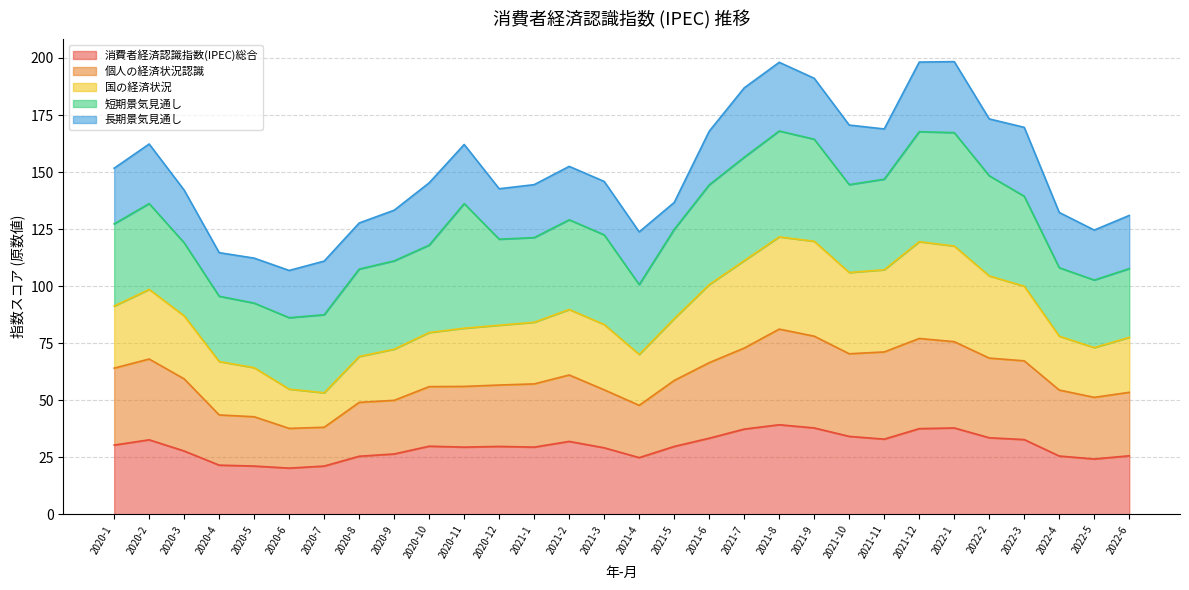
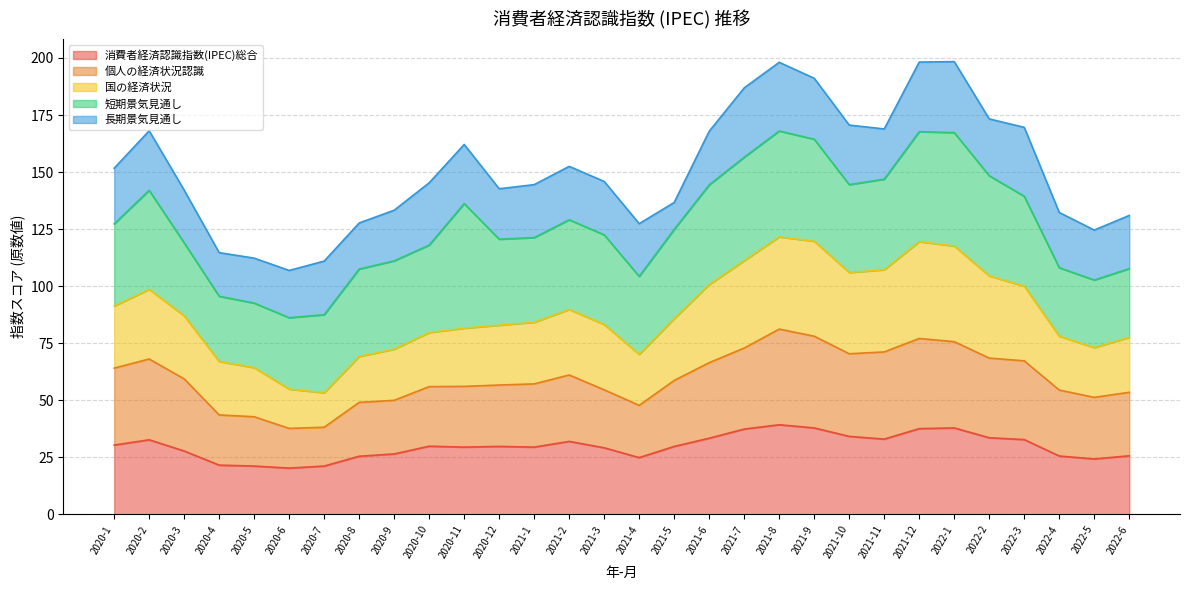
短期景気見通し, 2020-2: 38 -> 43
短期景気見通し, 2021-4: 31 -> 34
